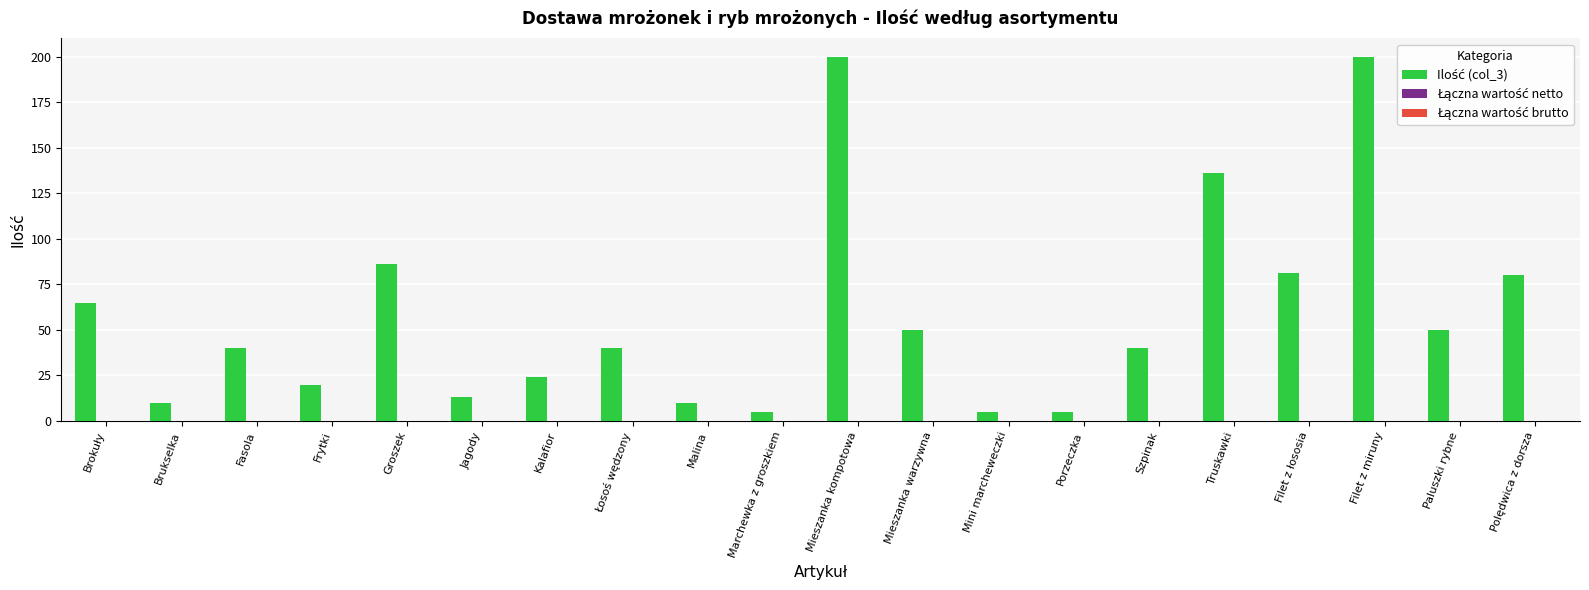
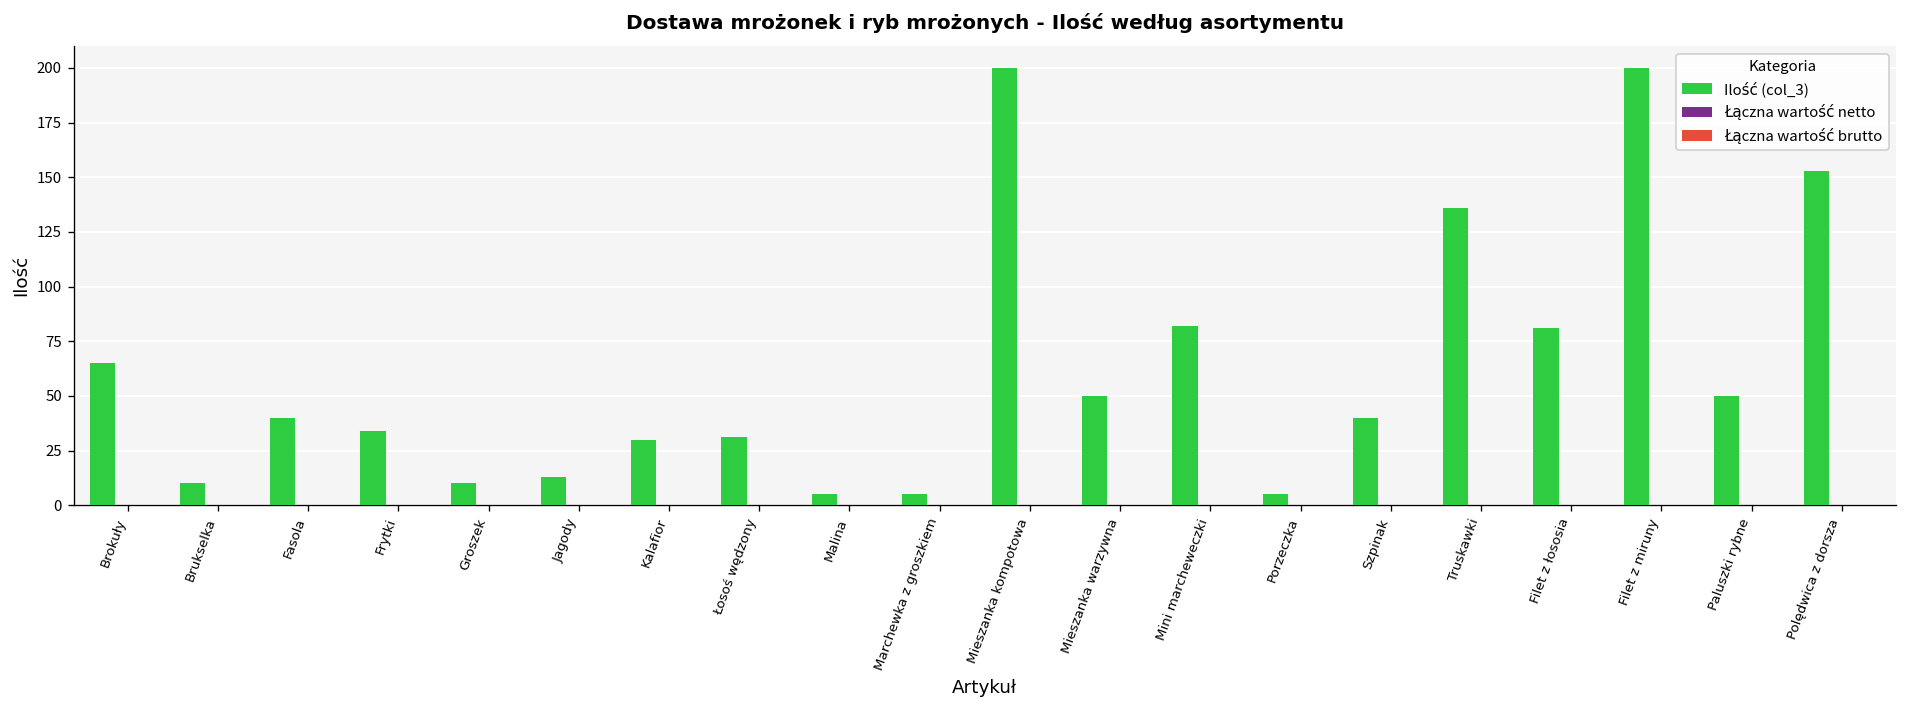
Ilość (col_3), Frytki: 20 -> 34
Ilość (col_3), Groszek: 86 -> 10
Ilość (col_3), Kalafior: 24 -> 30
Ilość (col_3), Łosoś wędzony: 40 -> 31
Ilość (col_3), Malina: 10 -> 5
Ilość (col_3), Mini marcheweczki: 5 -> 82
Ilość (col_3), Polędwica z dorsza: 80 -> 153
